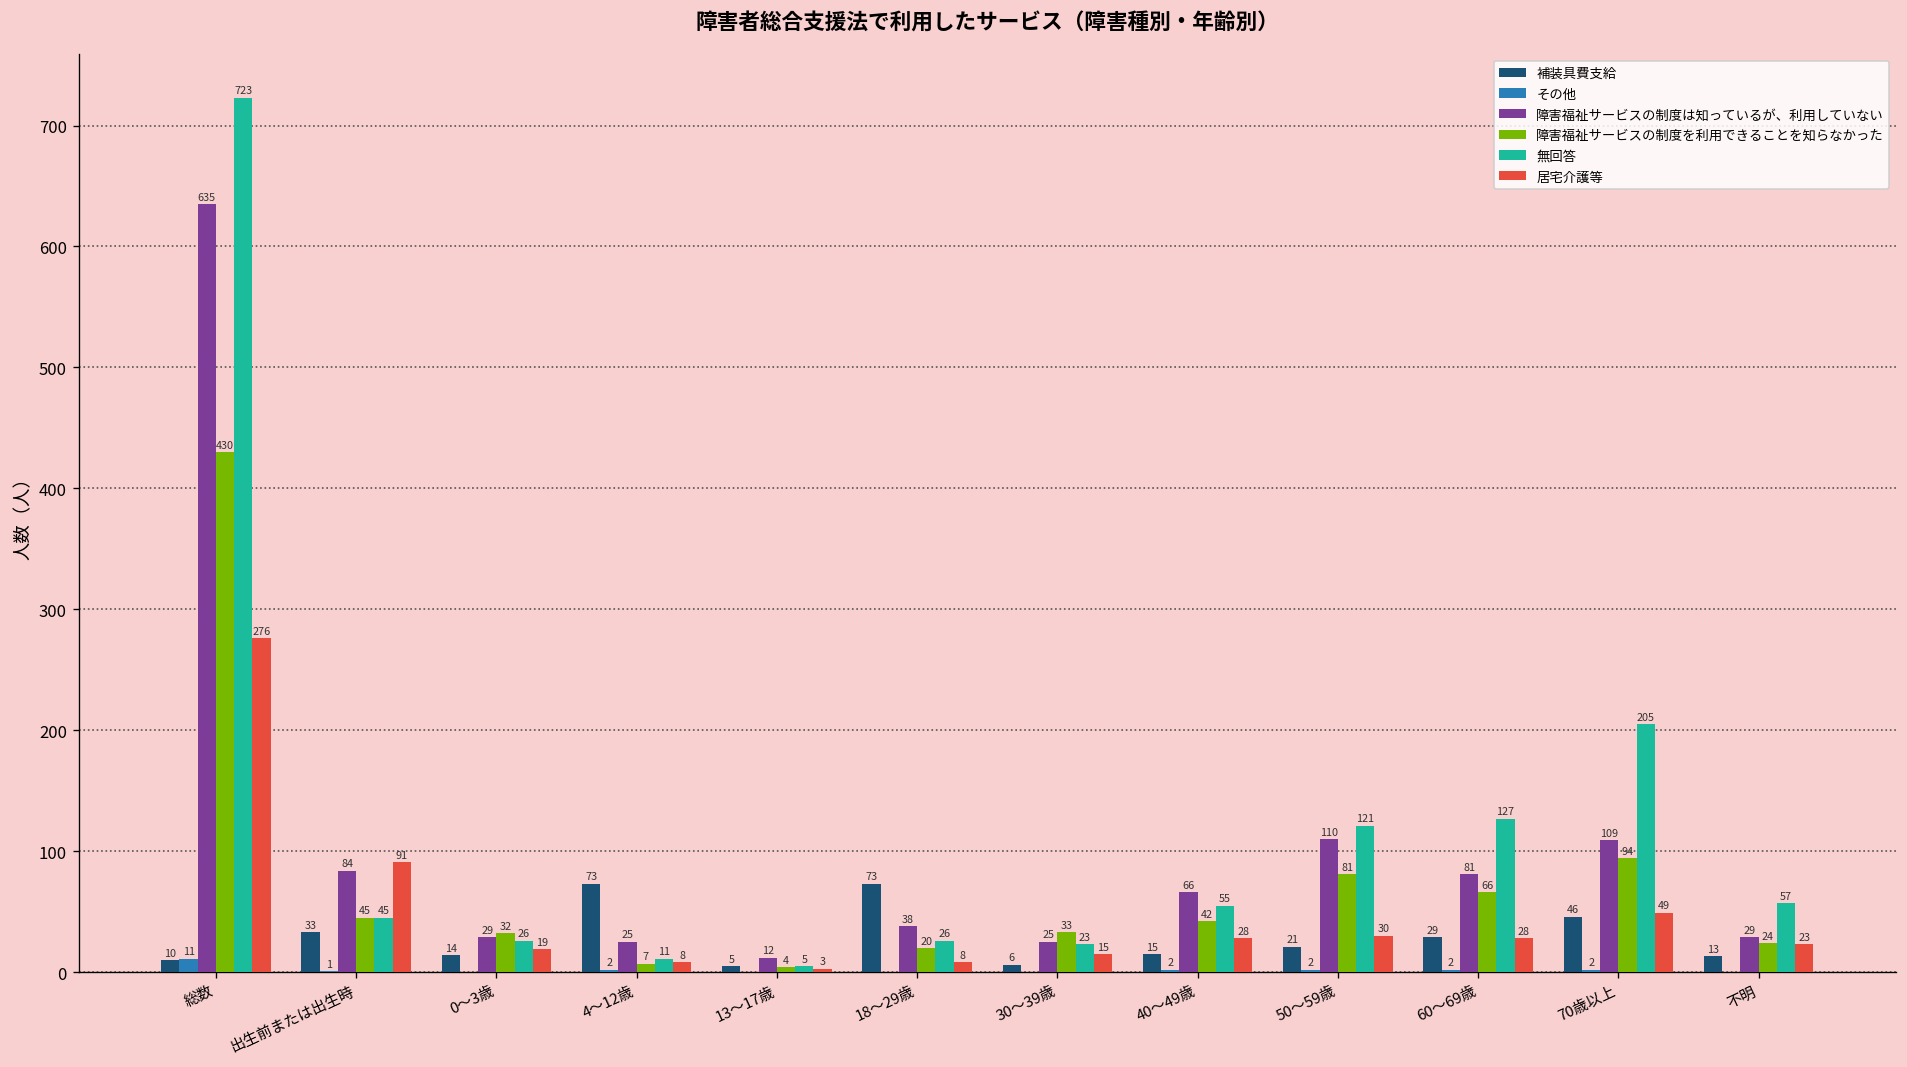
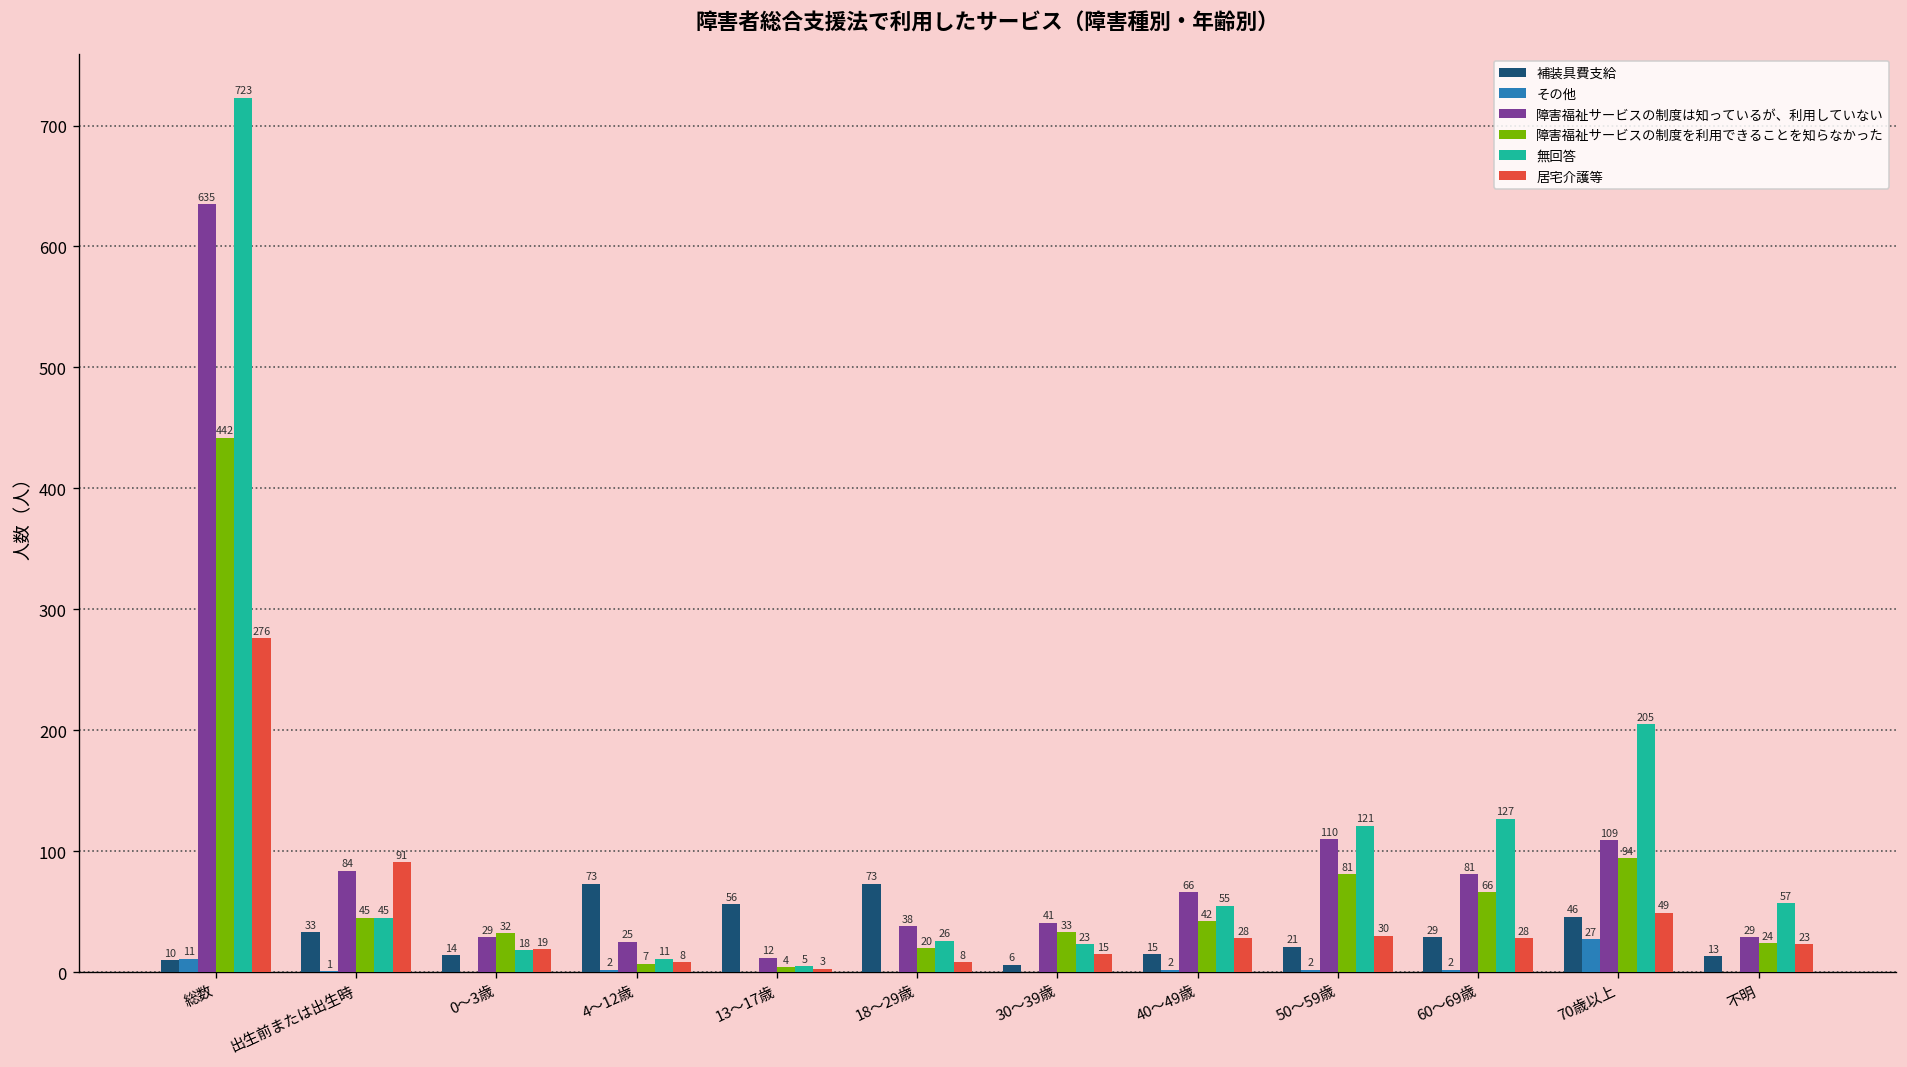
障害福祉サービスの制度を利用できることを知らなかった, 総数: 430 -> 442
無回答, 0～3歳: 26 -> 18
補装具費支給, 13～17歳: 5 -> 56
障害福祉サービスの制度は知っているが、利用していない, 30～39歳: 25 -> 41
その他, 70歳以上: 2 -> 27
